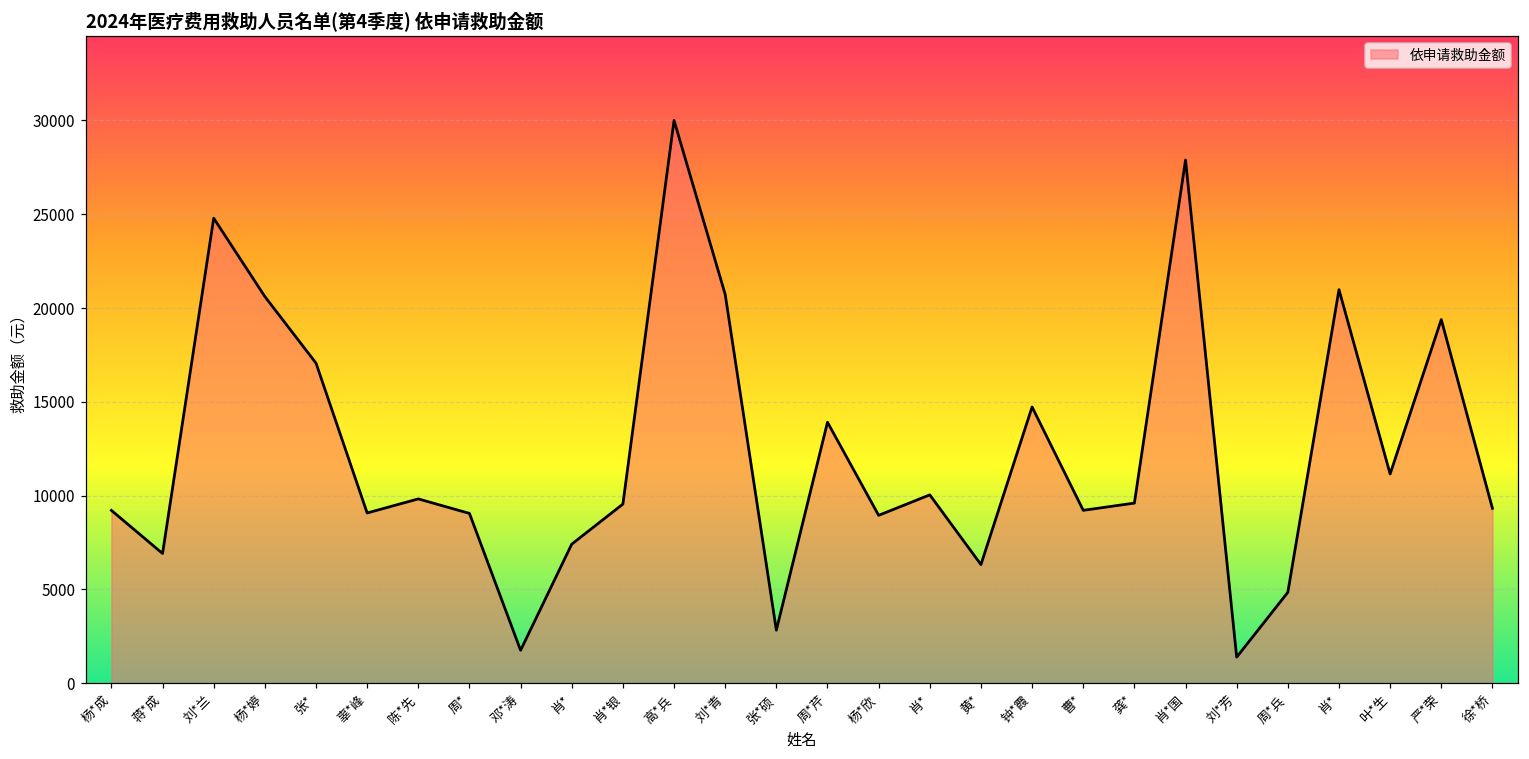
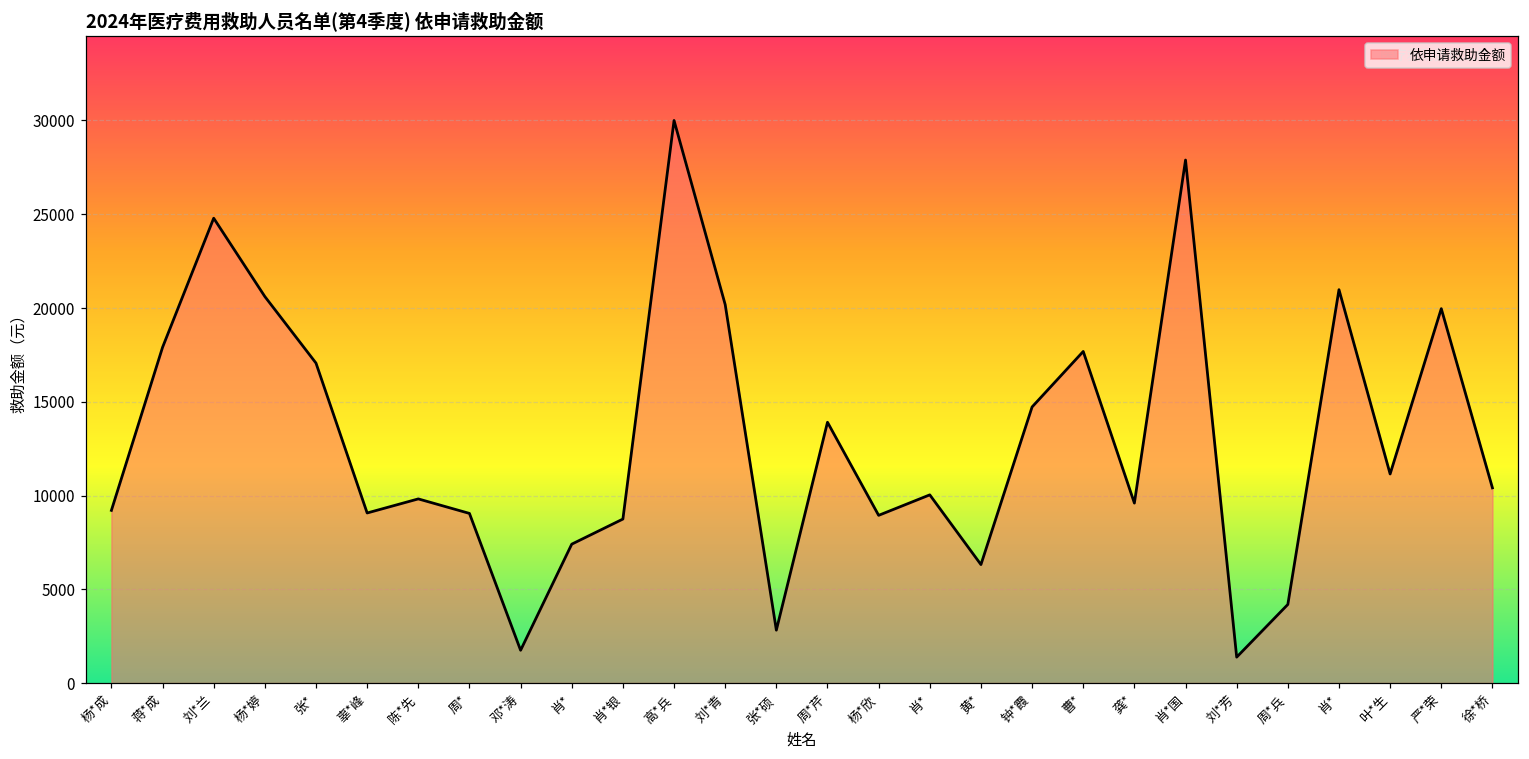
蒋*成: 6900 -> 17900
肖*银: 9500 -> 8700
刘*青: 20700 -> 20200
曹*: 9200 -> 17700
周*兵: 4800 -> 4200
严*荣: 19400 -> 20000
徐*桥: 9300 -> 10400
